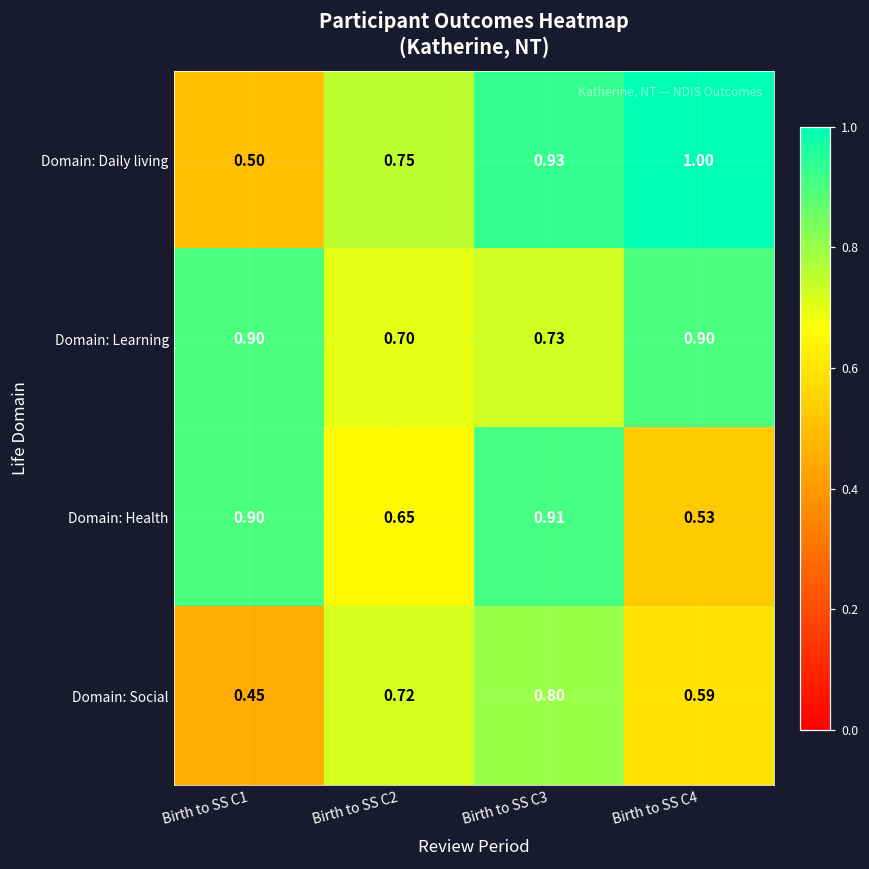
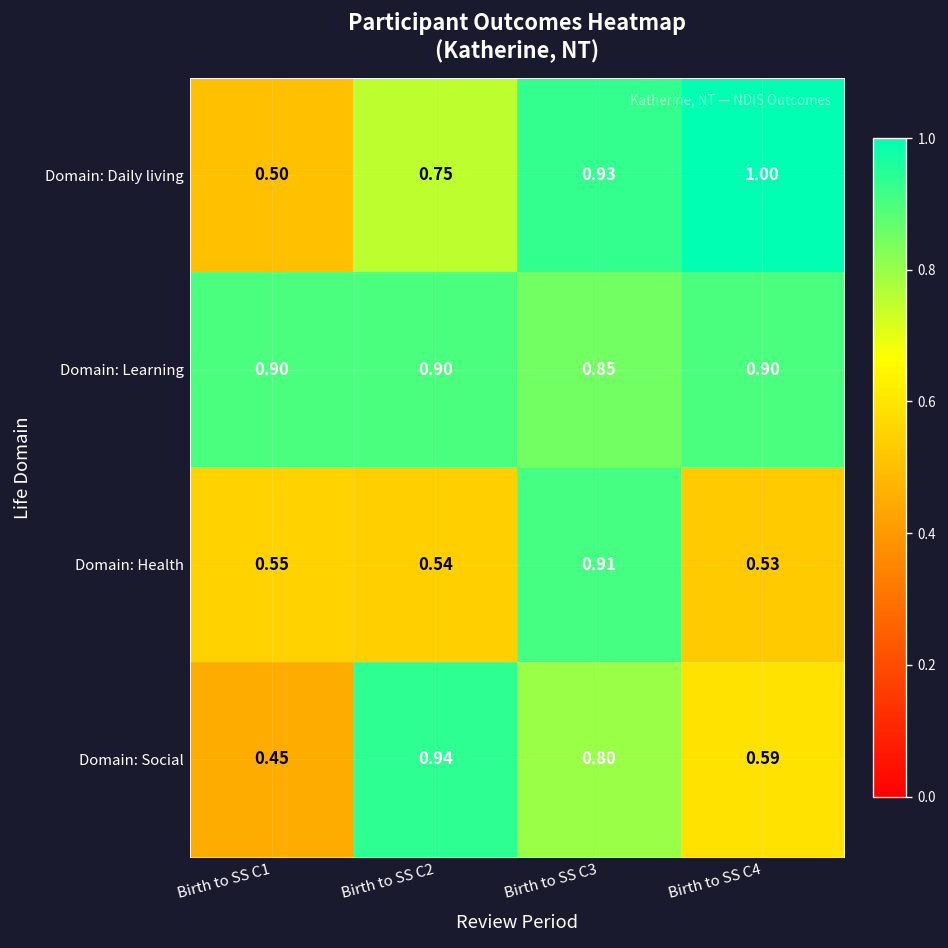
Domain: Learning, Birth to SS C2: 0.70 -> 0.90
Domain: Learning, Birth to SS C3: 0.73 -> 0.85
Domain: Health, Birth to SS C1: 0.90 -> 0.55
Domain: Health, Birth to SS C2: 0.65 -> 0.54
Domain: Social, Birth to SS C2: 0.72 -> 0.94
